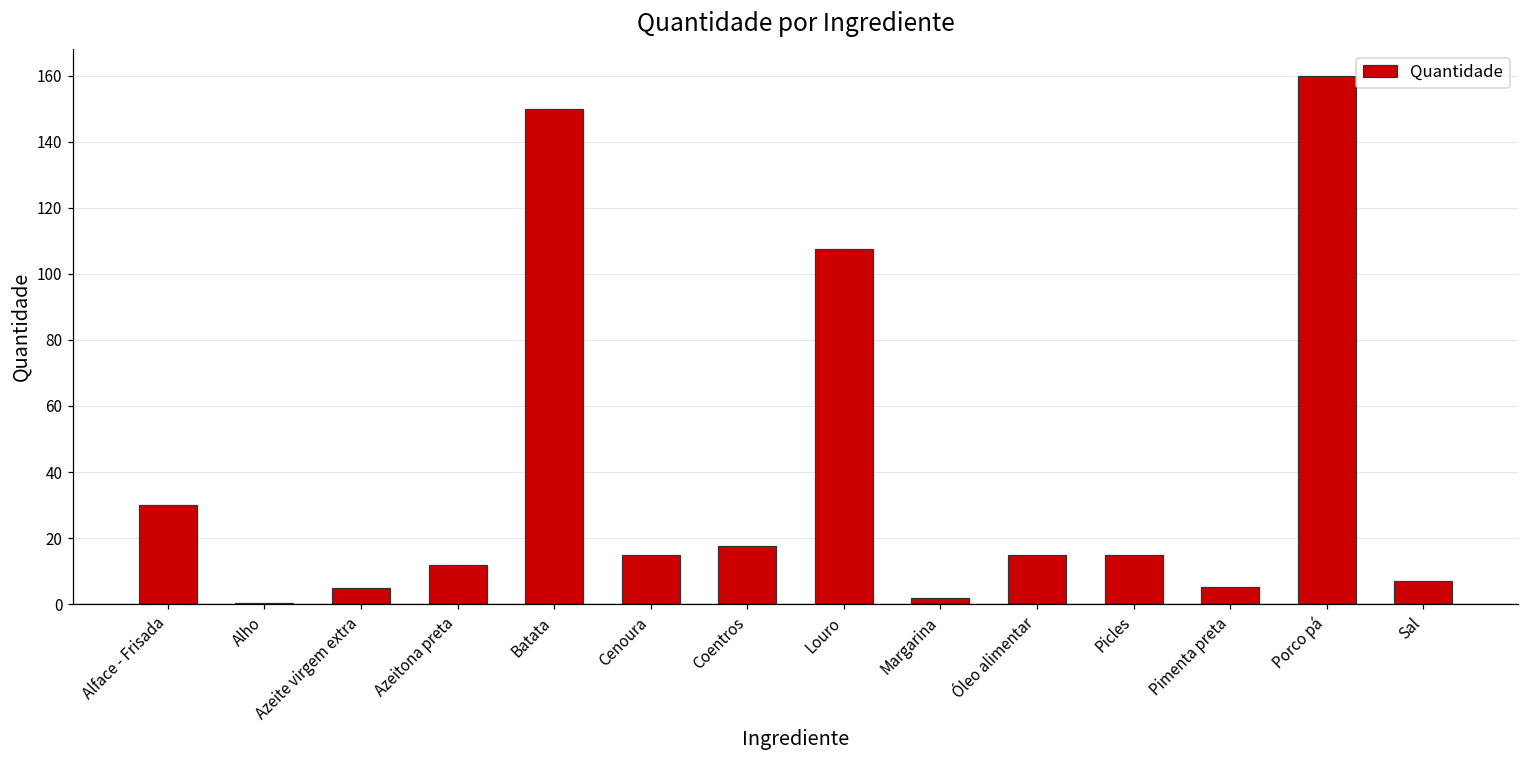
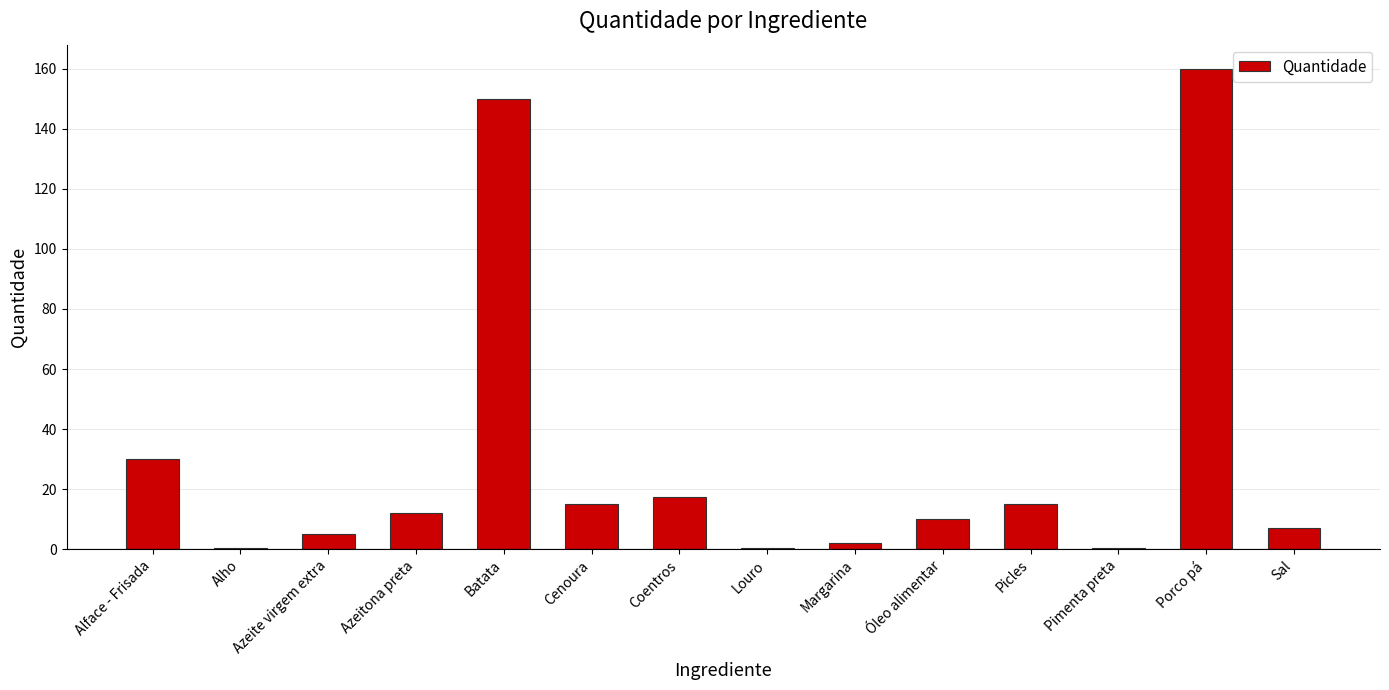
Louro: 107 -> 1
Óleo alimentar: 15 -> 10
Pimenta preta: 5 -> 0
